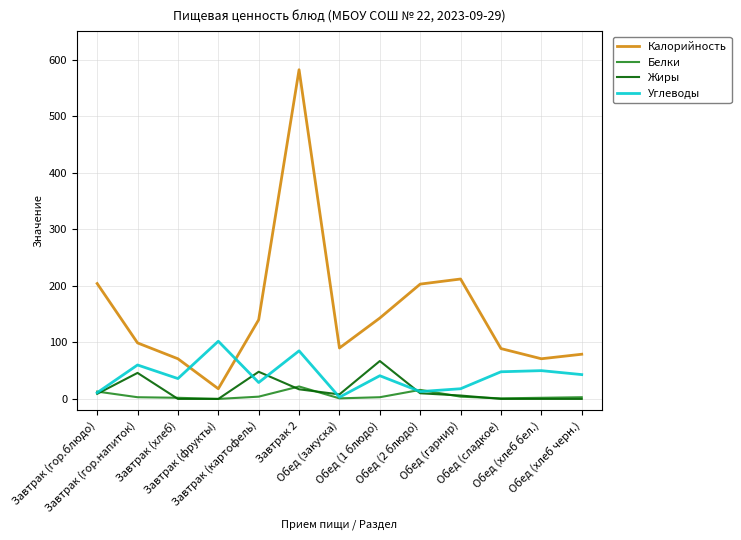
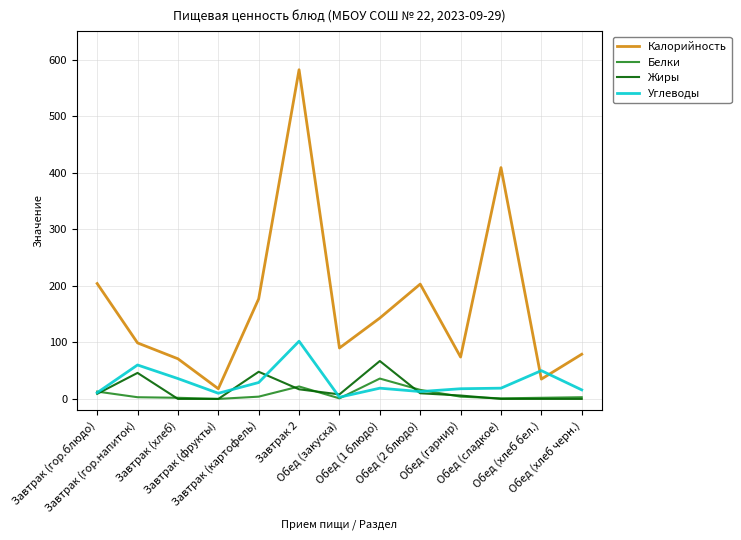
Углеводы, Завтрак (фрукты): 100 -> 10
Калорийность, Завтрак (картофель): 140 -> 180
Углеводы, Завтрак 2: 90 -> 100
Белки, Обед (1 блюдо): 0 -> 40
Углеводы, Обед (1 блюдо): 40 -> 20
Калорийность, Обед (гарнир): 210 -> 70
Калорийность, Обед (сладкое): 90 -> 410
Углеводы, Обед (сладкое): 50 -> 20
Калорийность, Обед (хлеб бел.): 70 -> 40
Углеводы, Обед (хлеб черн.): 40 -> 20
